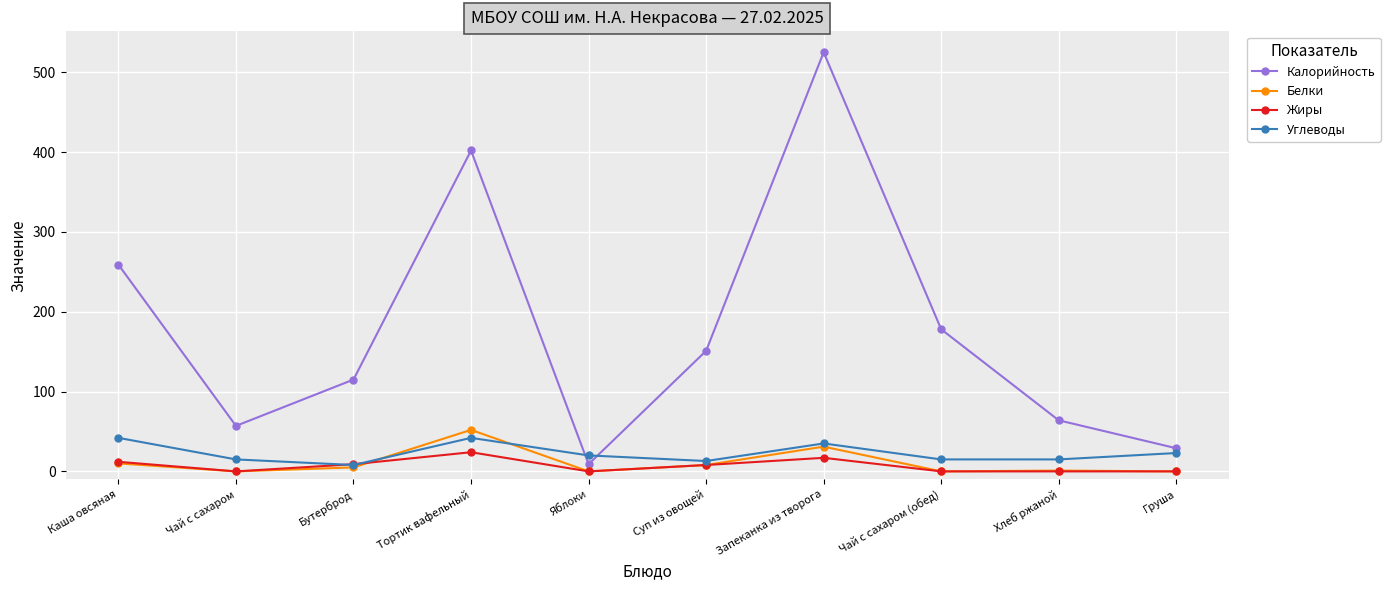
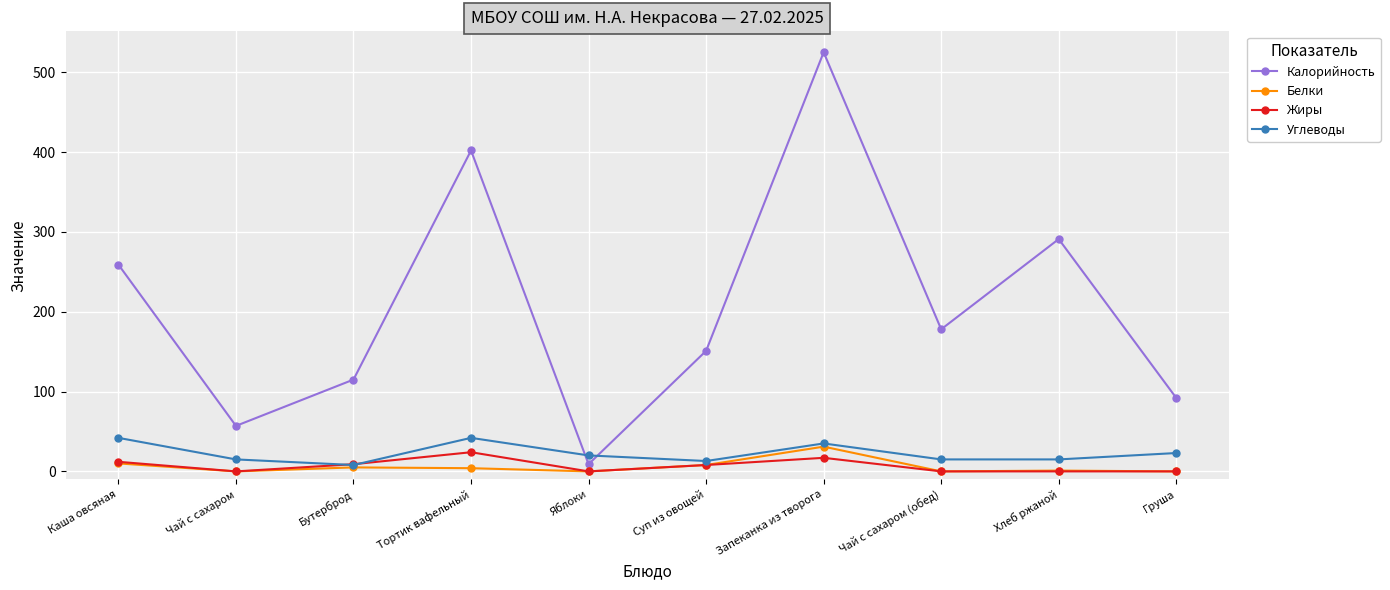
Белки, Тортик вафельный: 50 -> 0
Калорийность, Хлеб ржаной: 60 -> 290
Калорийность, Груша: 30 -> 90
